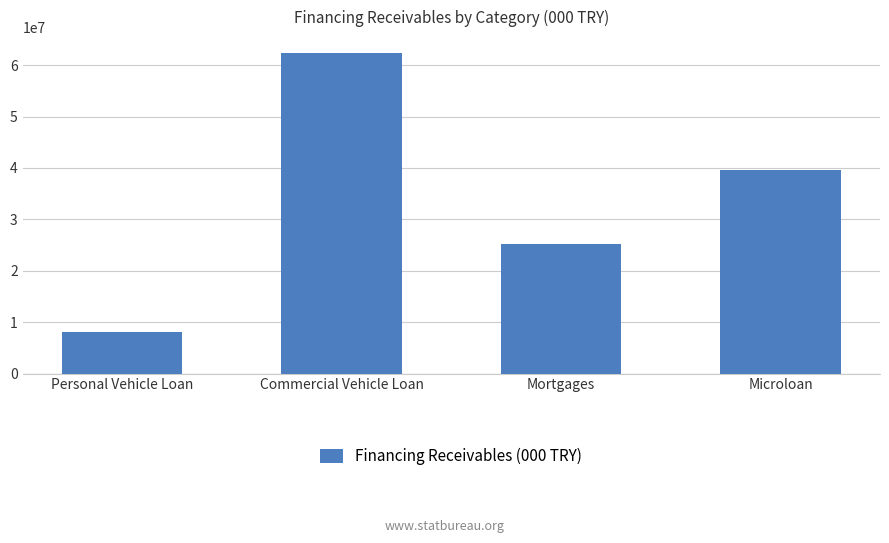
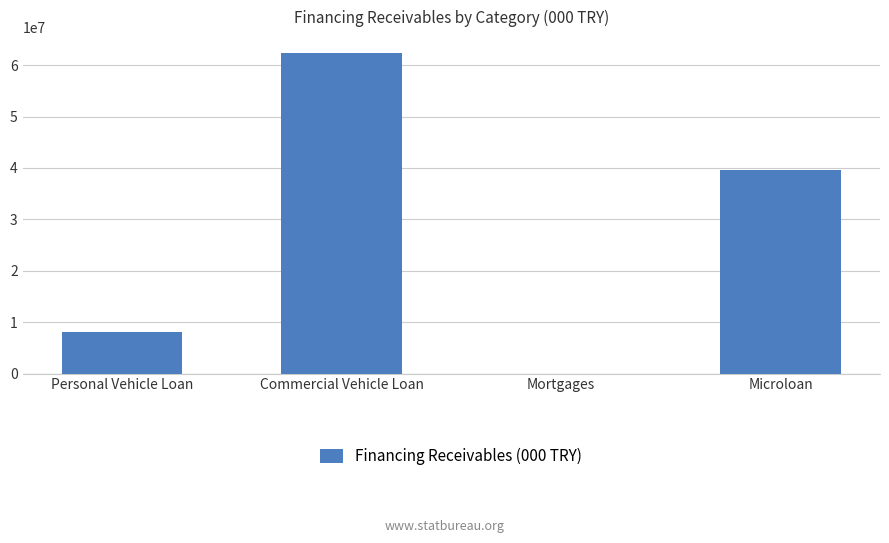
Mortgages: 25000000 -> 0
